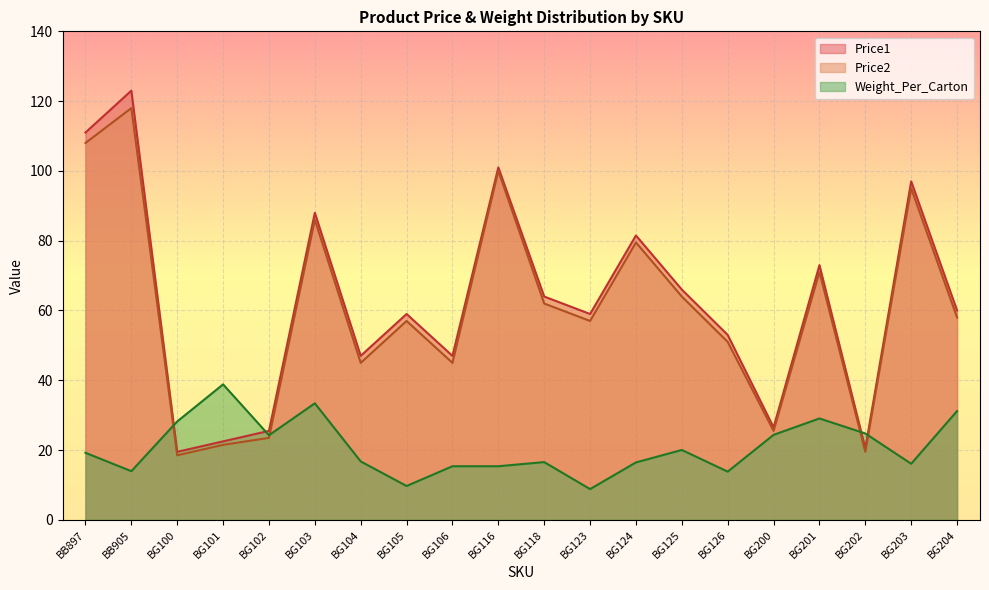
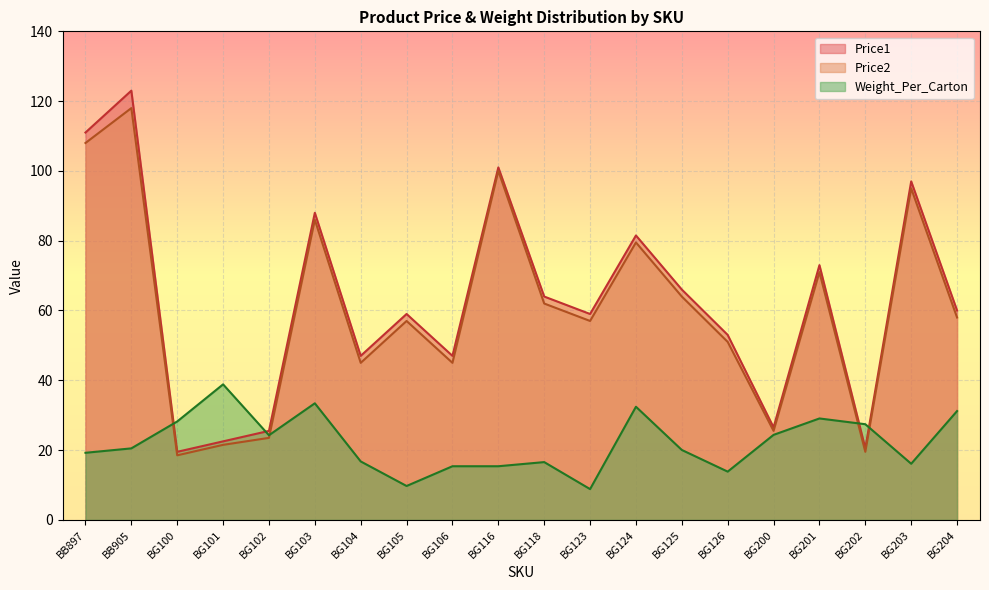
Weight_Per_Carton, BB905: 14 -> 20
Weight_Per_Carton, BG124: 16 -> 32
Weight_Per_Carton, BG202: 25 -> 27
